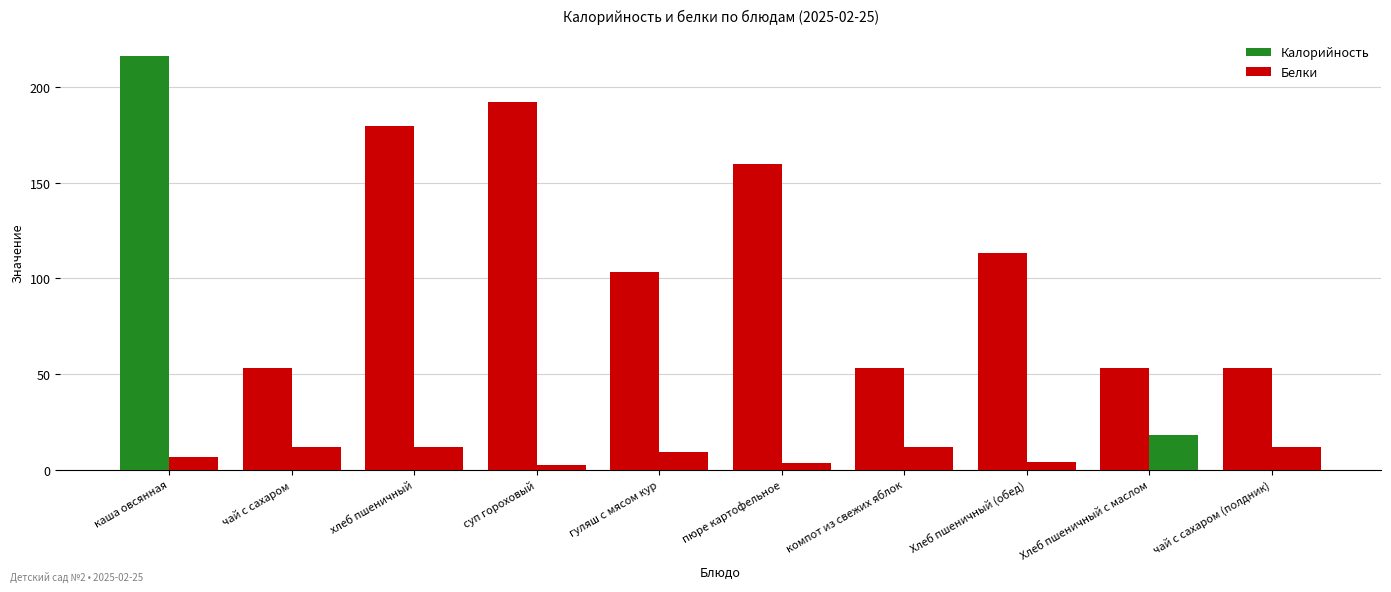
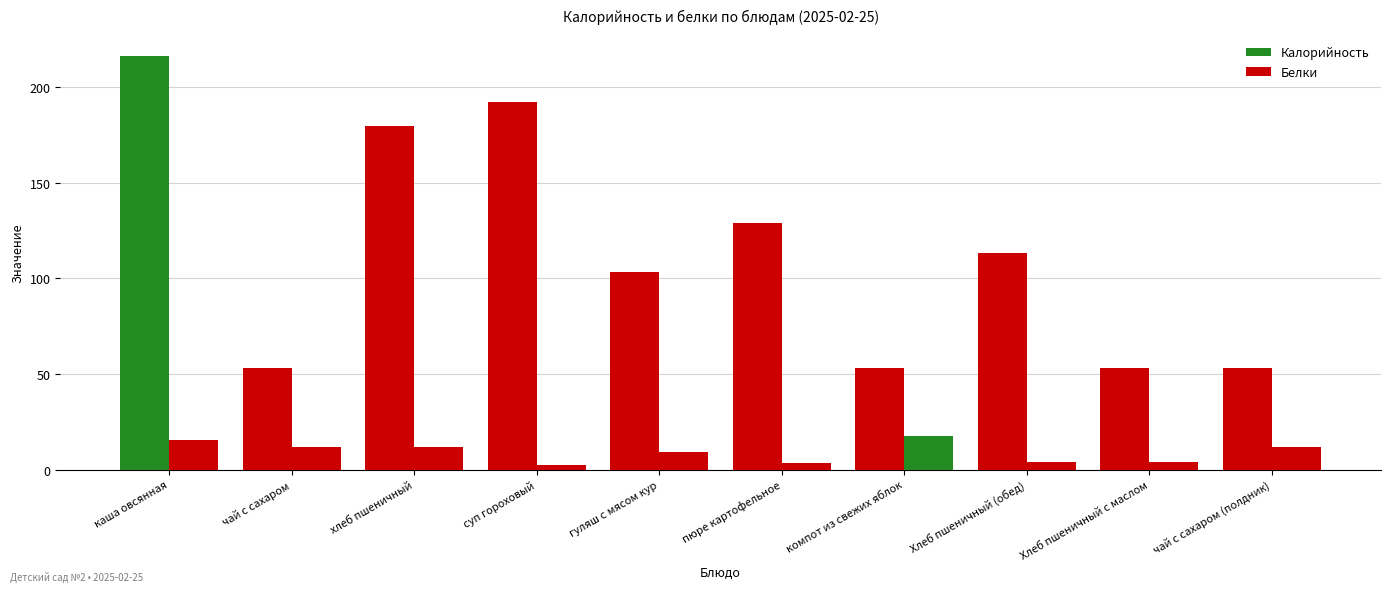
Белки, каша овсянная: 7 -> 15
Калорийность, пюре картофельное: 160 -> 129
Белки, компот из свежих яблок: 12 -> 18
Белки, Хлеб пшеничный с маслом: 18 -> 4
